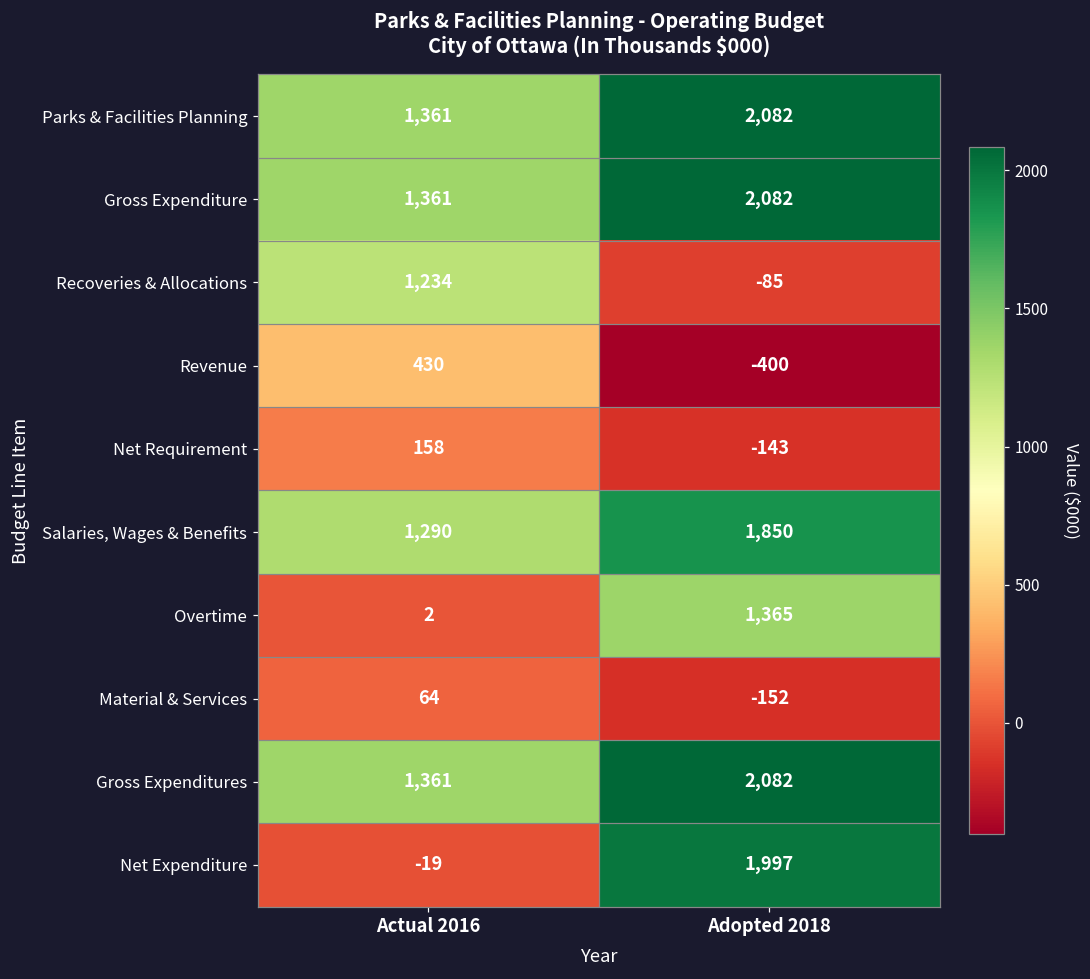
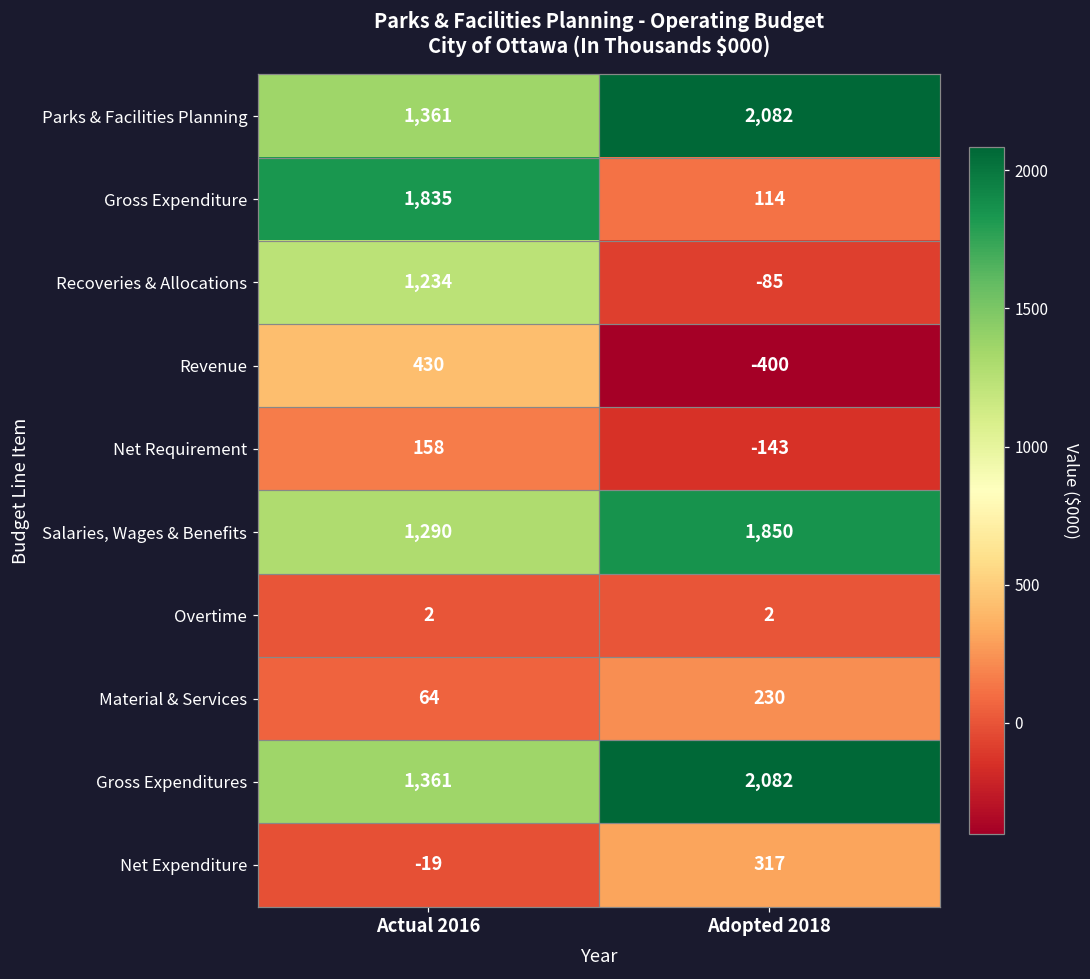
Gross Expenditure, Actual 2016: 1,361 -> 1,835
Gross Expenditure, Adopted 2018: 2,082 -> 114
Overtime, Adopted 2018: 1,365 -> 2
Material & Services, Adopted 2018: -152 -> 230
Net Expenditure, Adopted 2018: 1,997 -> 317
